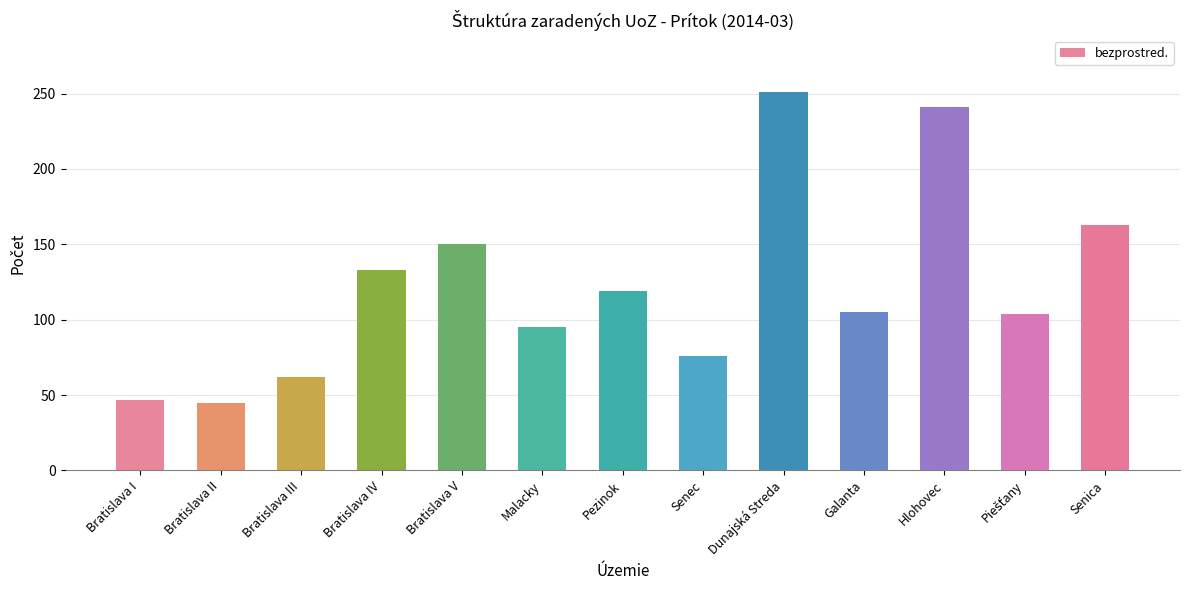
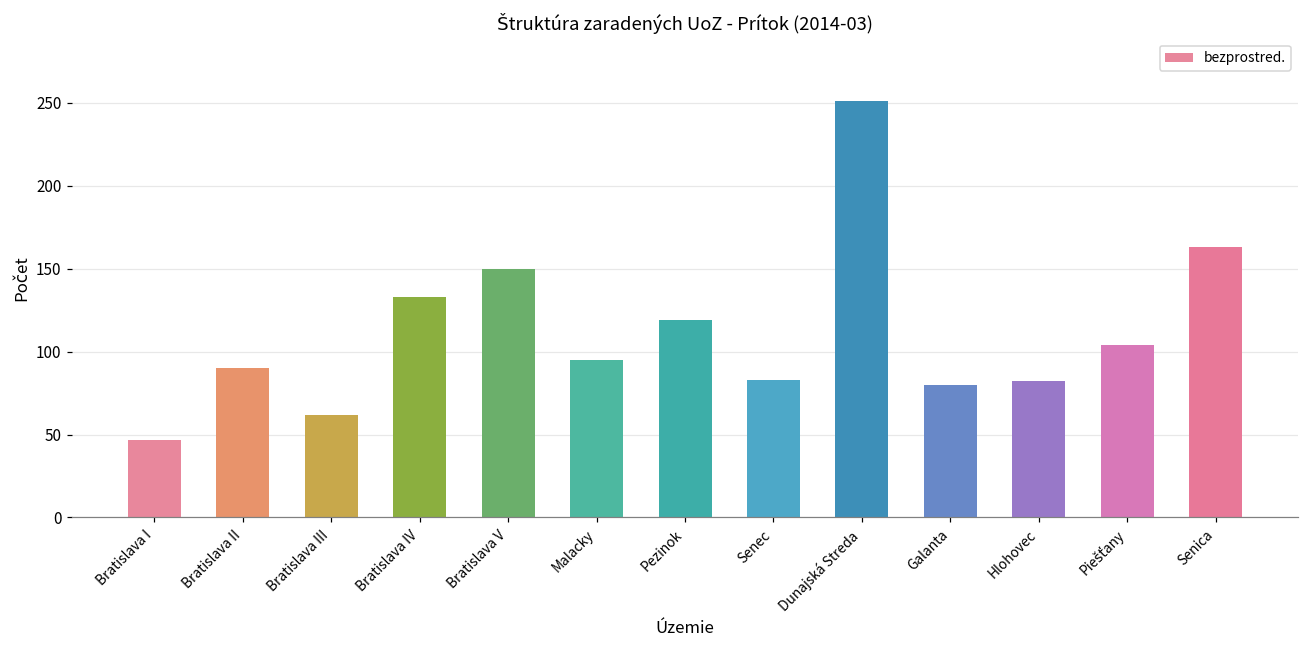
Bratislava II: 45 -> 90
Senec: 76 -> 83
Galanta: 105 -> 80
Hlohovec: 241 -> 82
